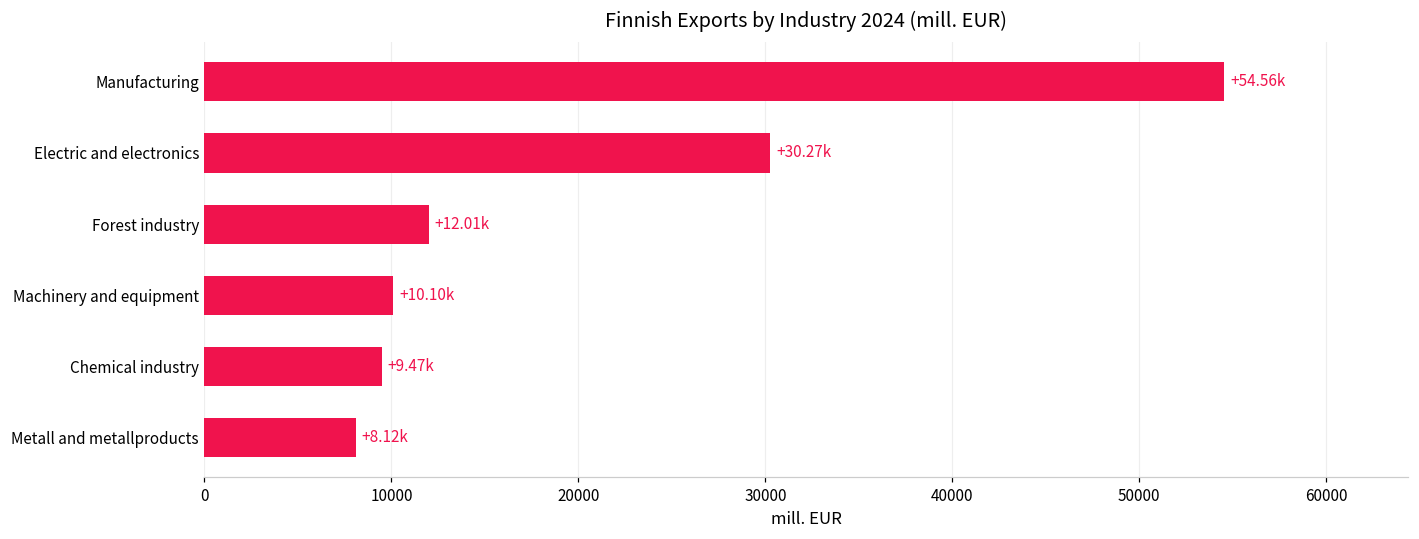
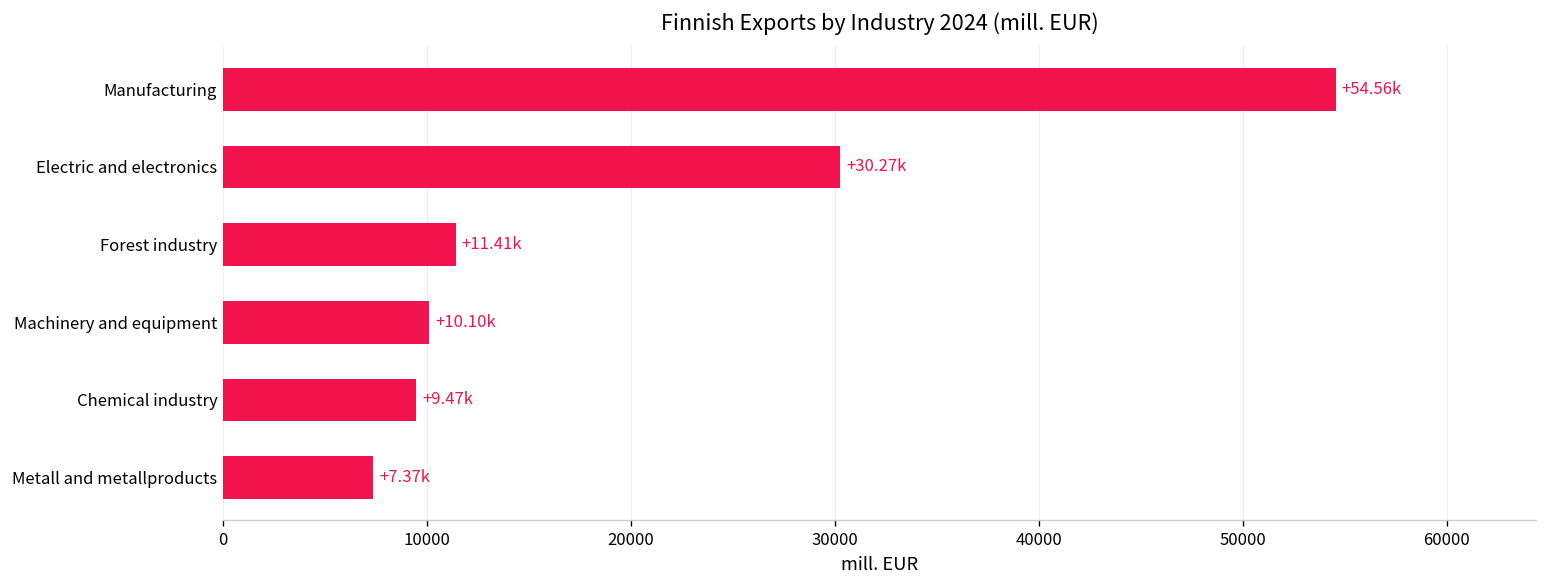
Forest industry: +12.01k -> +11.41k
Metall and metallproducts: +8.12k -> +7.37k
